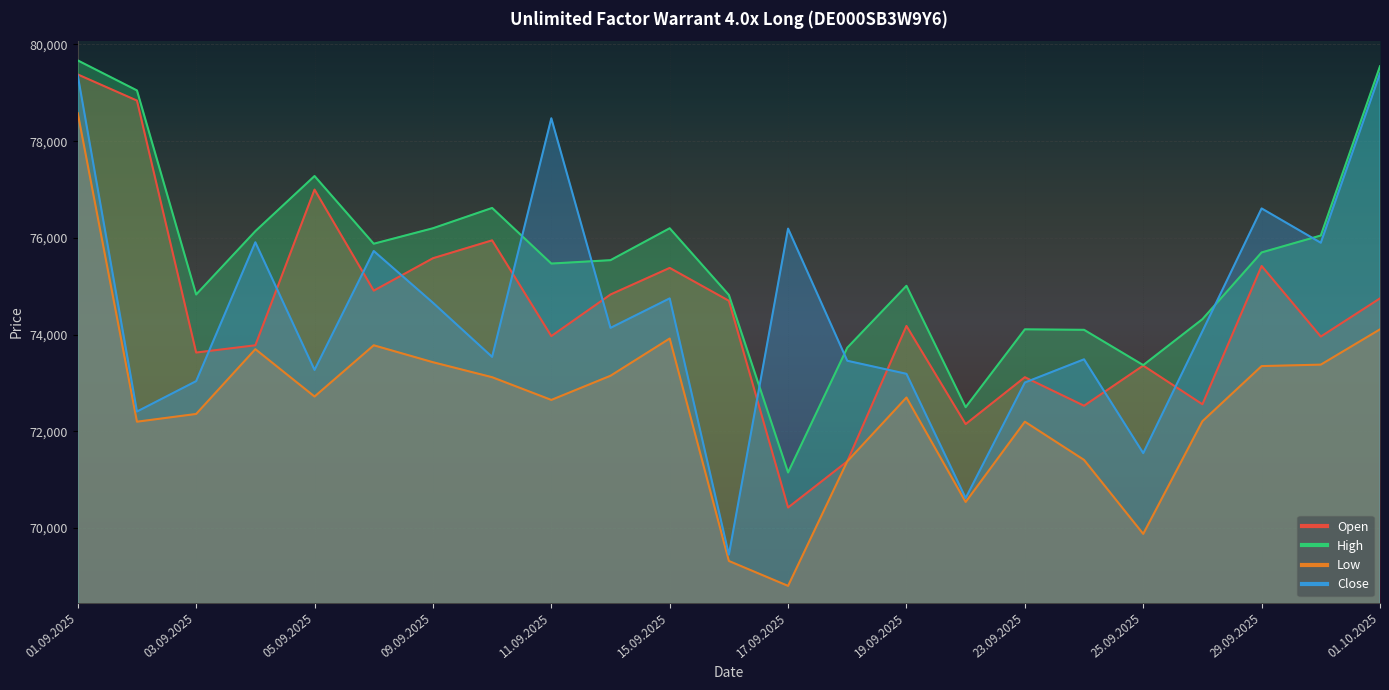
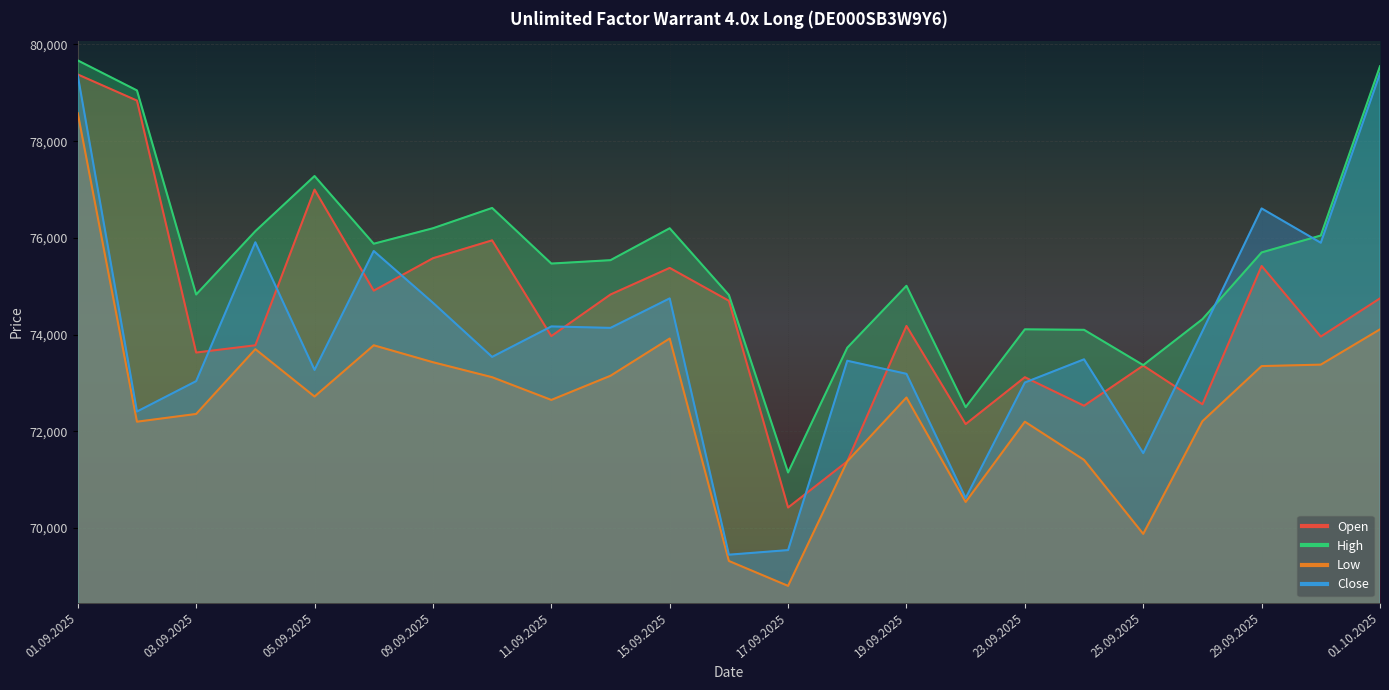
Close, 11.09.2025: 78,500 -> 74,200
Close, 17.09.2025: 76,200 -> 69,500
